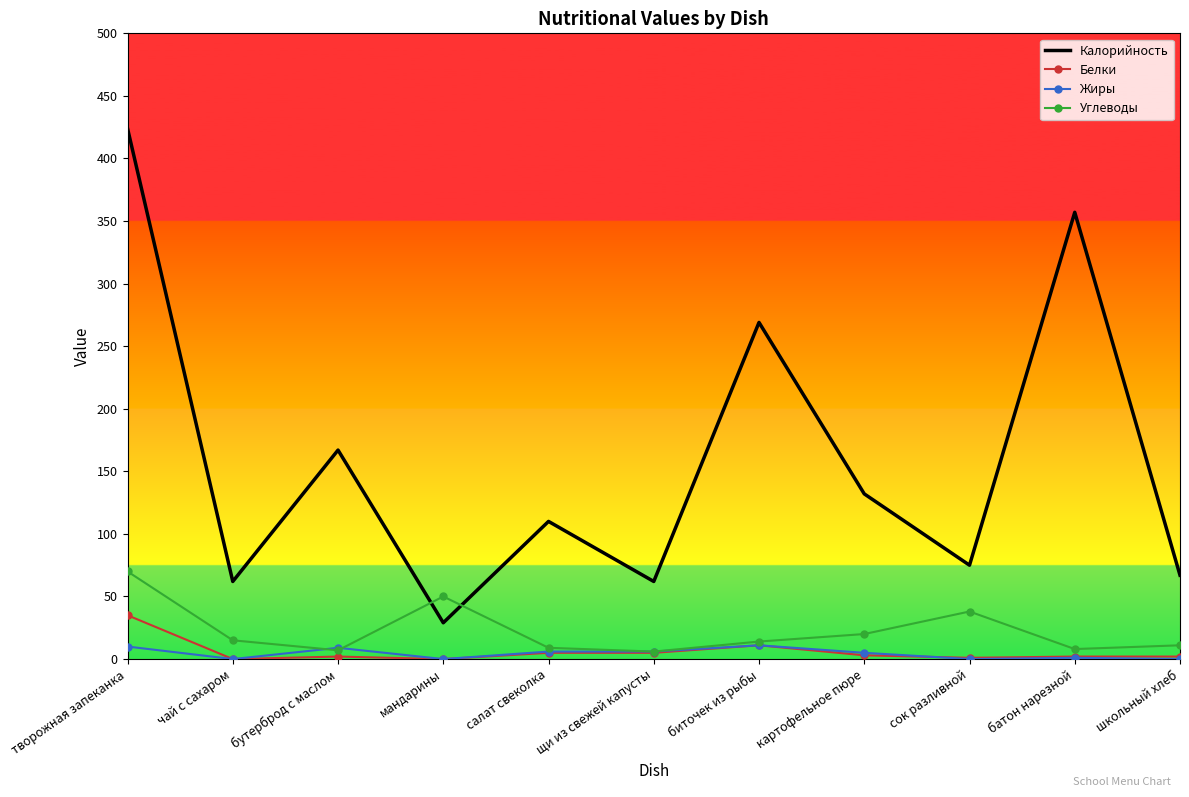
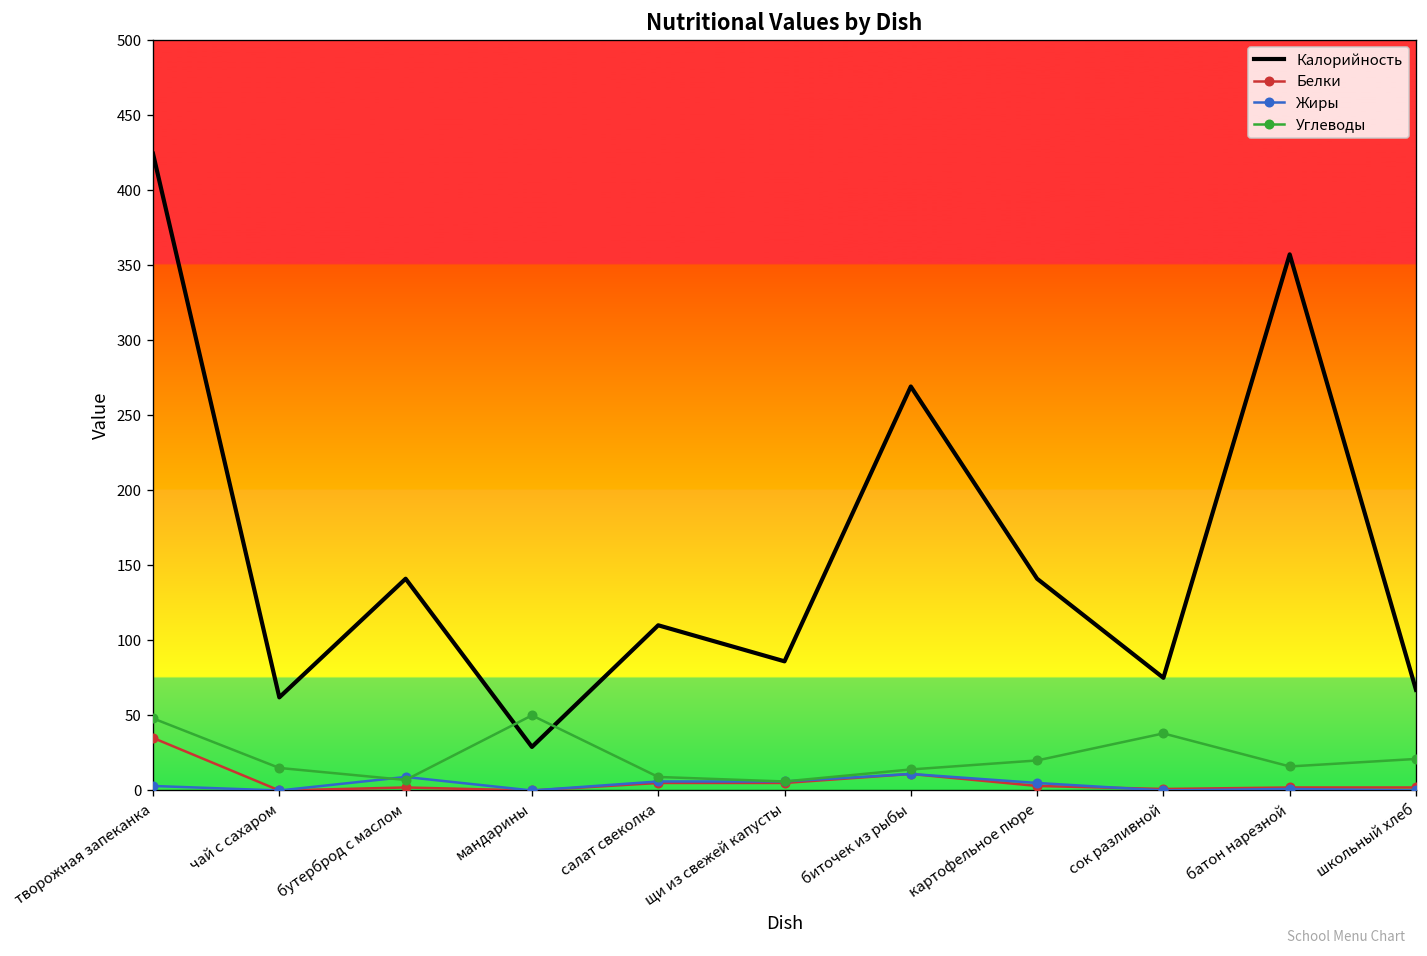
Жиры, творожная запеканка: 10 -> 3
Углеводы, творожная запеканка: 70 -> 48
Калорийность, бутерброд с маслом: 167 -> 141
Калорийность, щи из свежей капусты: 62 -> 86
Калорийность, картофельное пюре: 132 -> 141
Углеводы, батон нарезной: 8 -> 16
Углеводы, школьный хлеб: 11 -> 21
